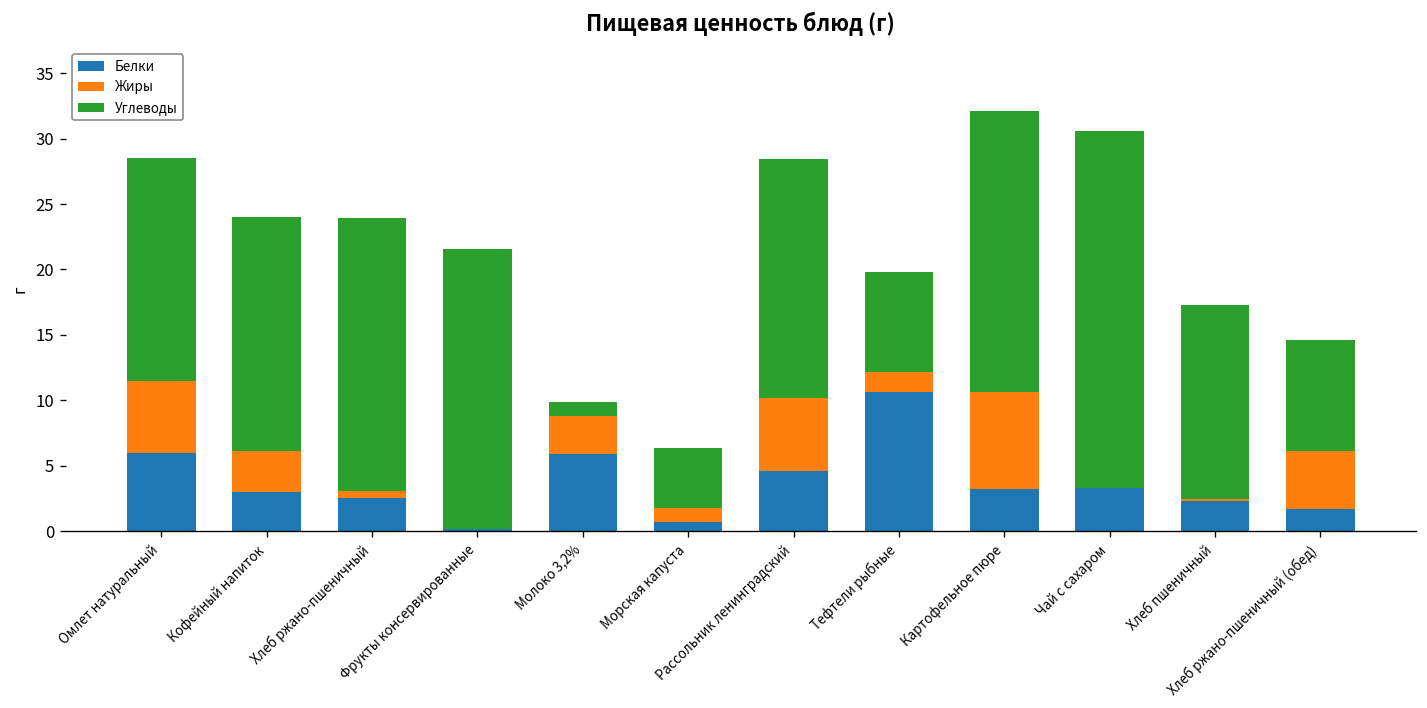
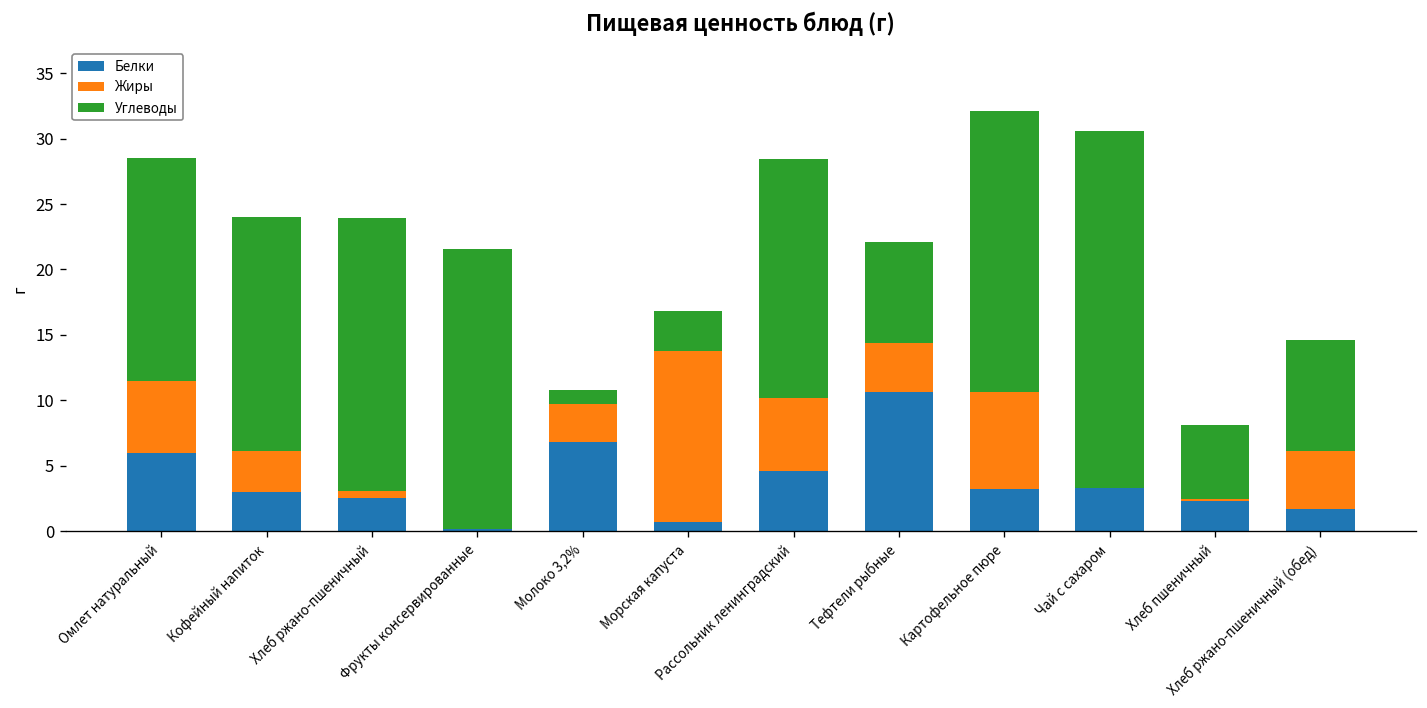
Белки, Молоко 3,2%: 5.9 -> 6.8
Жиры, Морская капуста: 1 -> 13
Углеводы, Морская капуста: 4.6 -> 3.1
Жиры, Тефтели рыбные: 1.5 -> 3.8
Углеводы, Хлеб пшеничный: 14.8 -> 5.6
